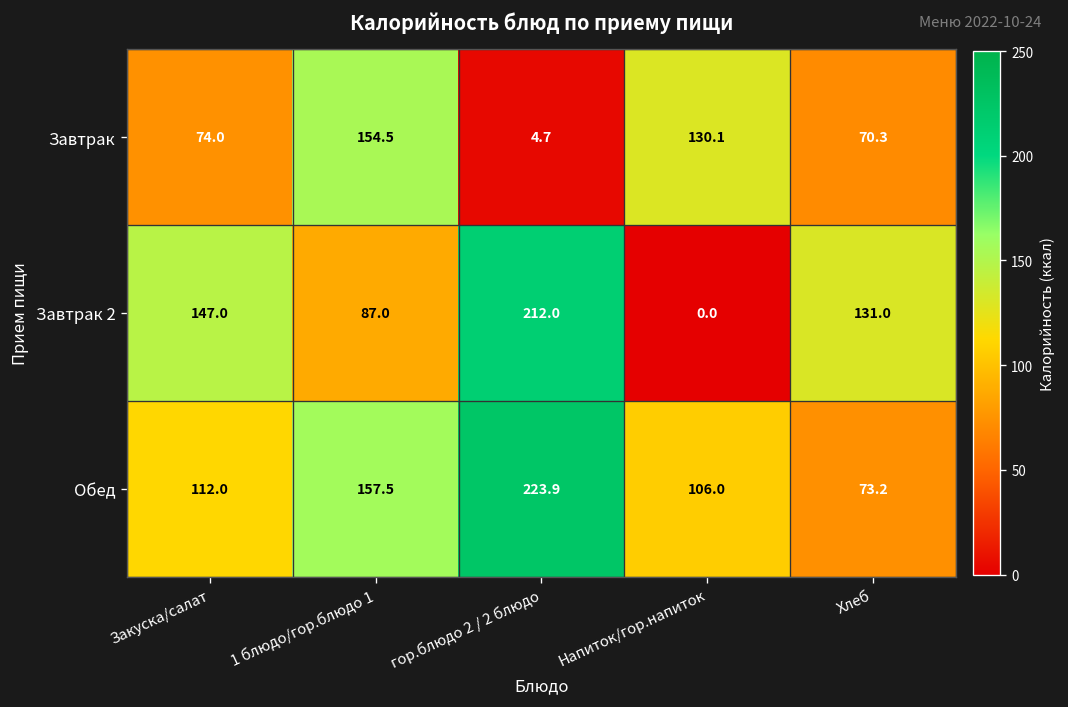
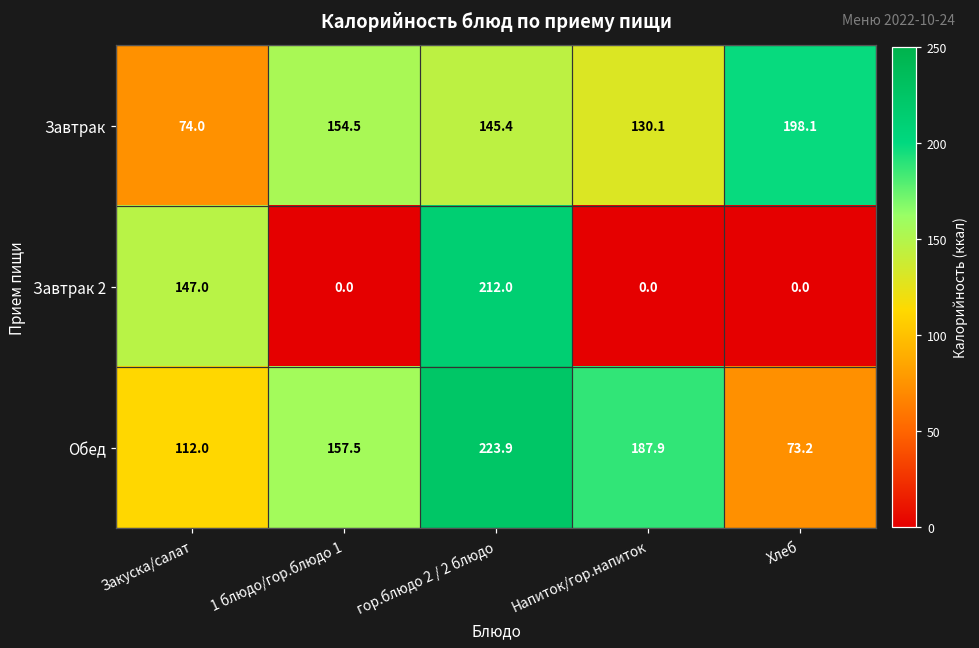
Завтрак, гор.блюдо 2 / 2 блюдо: 4.7 -> 145.4
Завтрак, Хлеб: 70.3 -> 198.1
Завтрак 2, 1 блюдо/гор.блюдо 1: 87.0 -> 0.0
Завтрак 2, Хлеб: 131.0 -> 0.0
Обед, Напиток/гор.напиток: 106.0 -> 187.9
